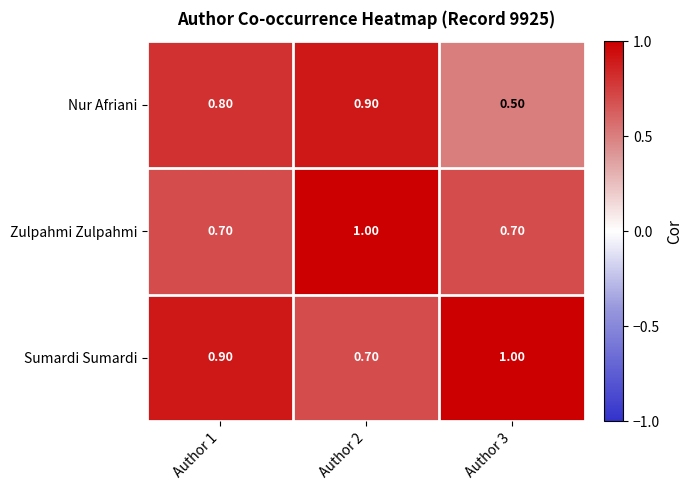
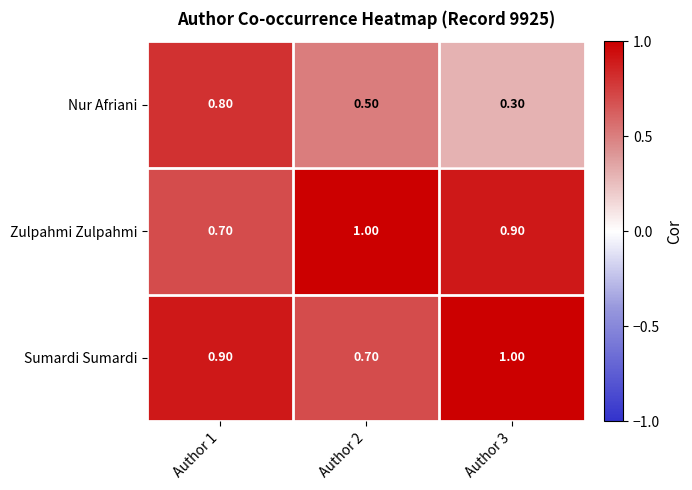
Nur Afriani, Author 2: 0.90 -> 0.50
Nur Afriani, Author 3: 0.50 -> 0.30
Zulpahmi Zulpahmi, Author 3: 0.70 -> 0.90
